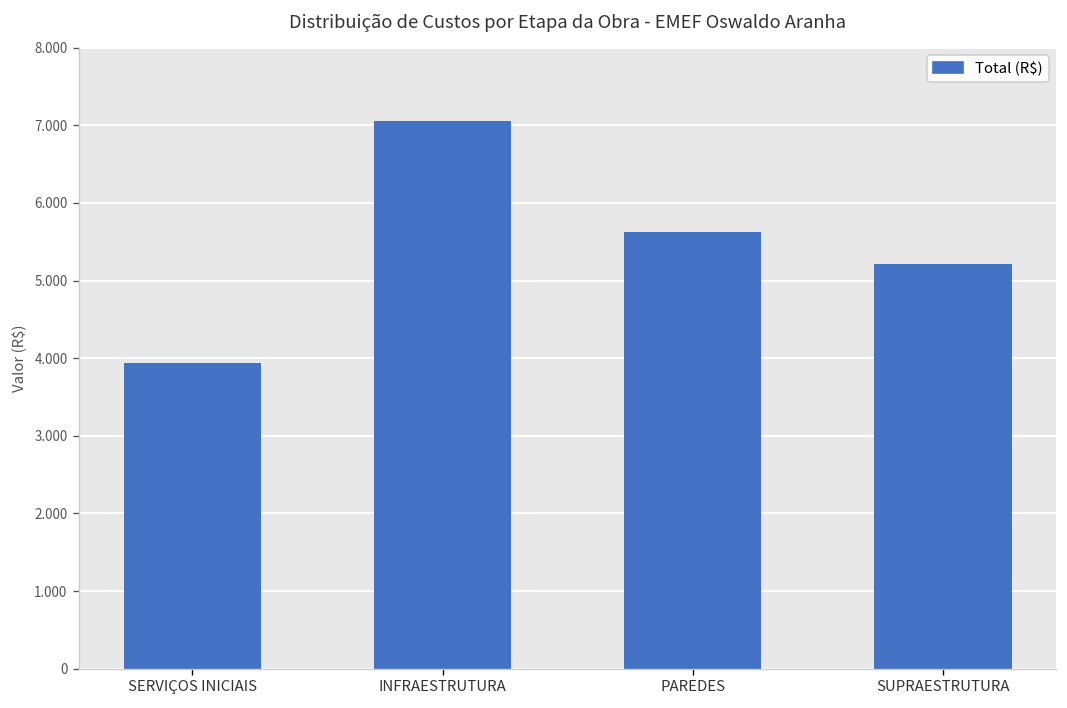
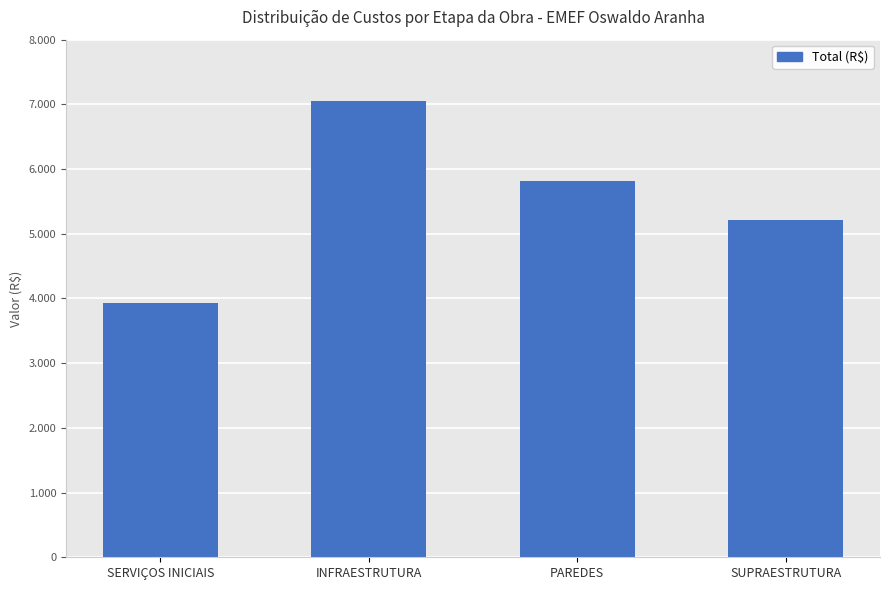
PAREDES: 5.6 -> 5.8
